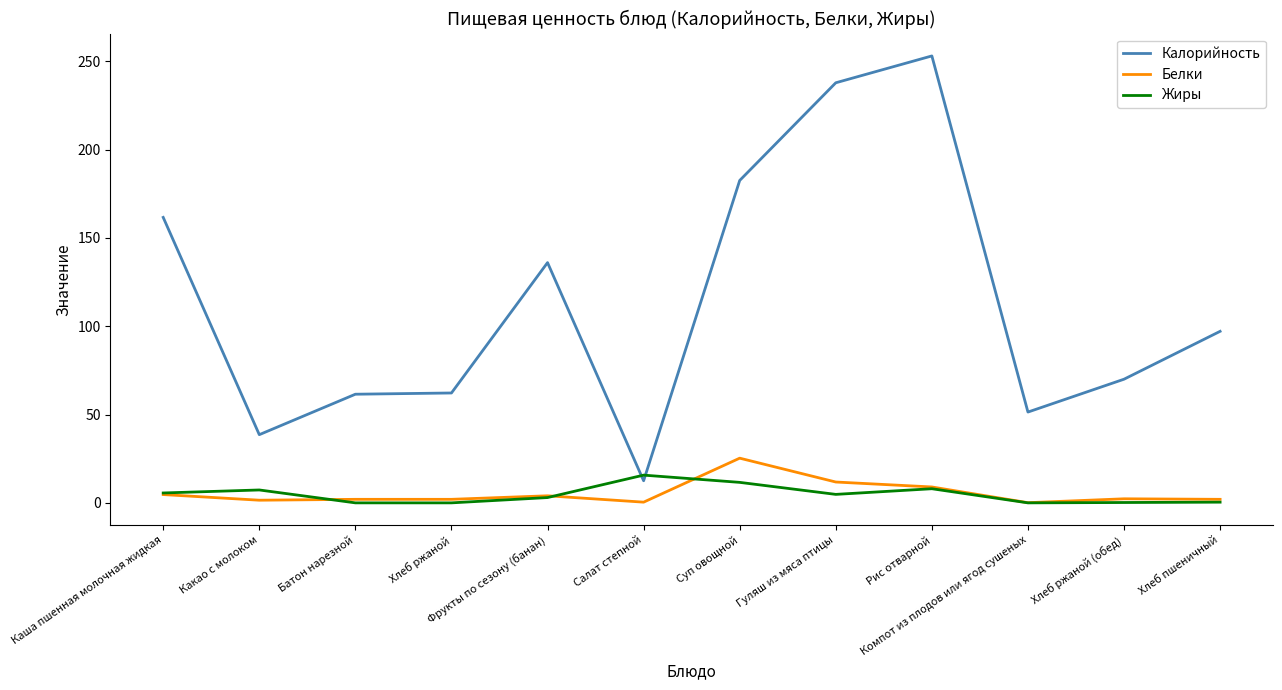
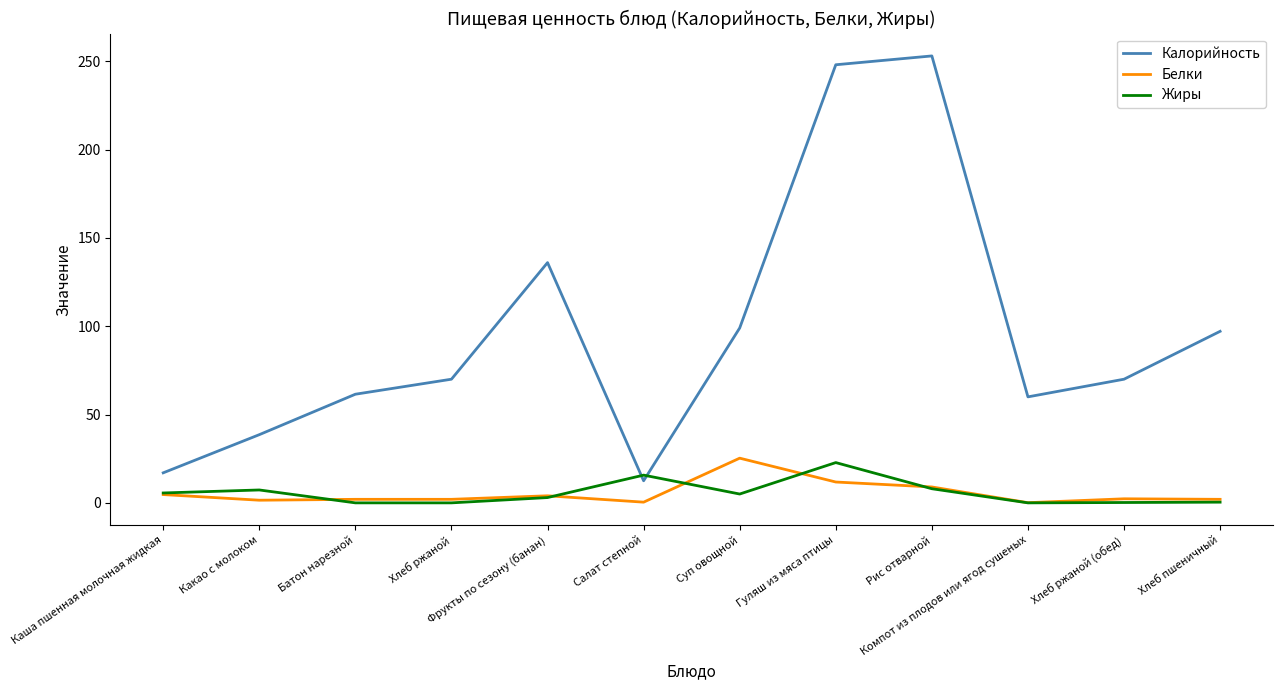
Калорийность, Каша пшенная молочная жидкая: 162 -> 17
Калорийность, Хлеб ржаной: 62 -> 70
Калорийность, Суп овощной: 183 -> 99
Жиры, Суп овощной: 12 -> 5
Калорийность, Гуляш из мяса птицы: 238 -> 248
Жиры, Гуляш из мяса птицы: 5 -> 23
Калорийность, Компот из плодов или ягод сушеных: 51 -> 60
